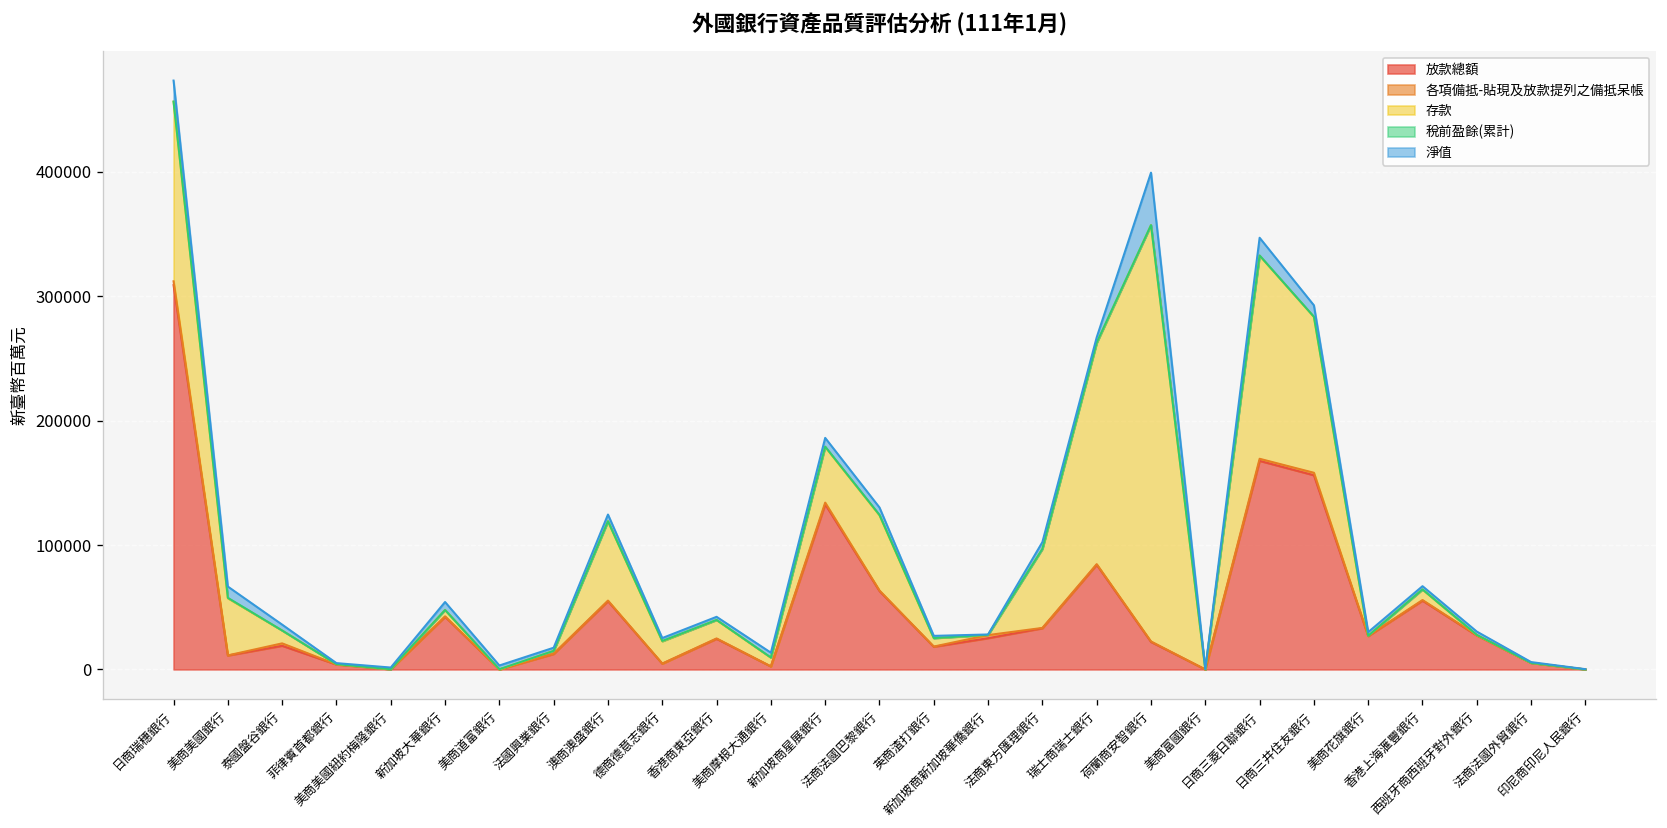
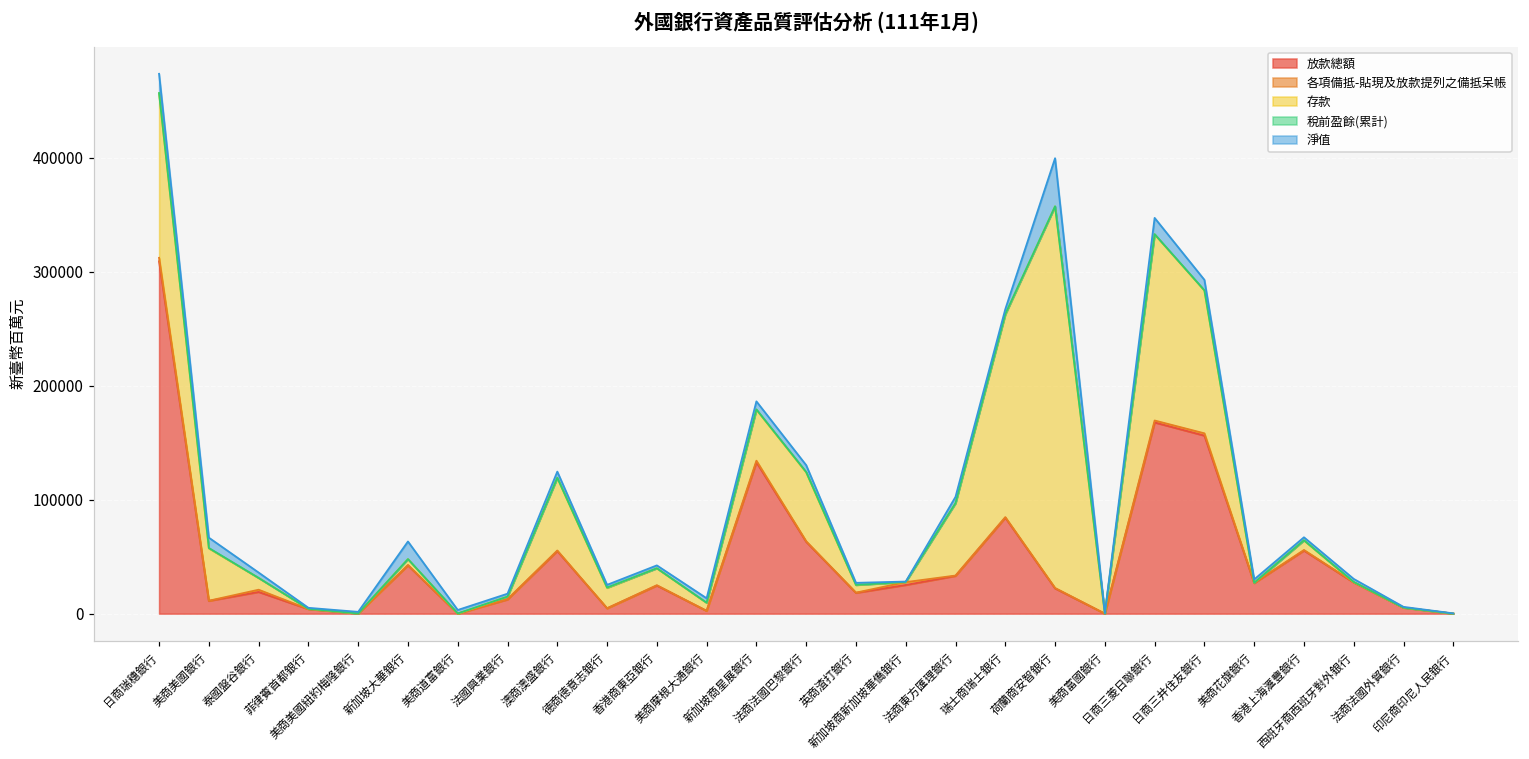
淨值, 新加坡大華銀行: 6000 -> 15000
